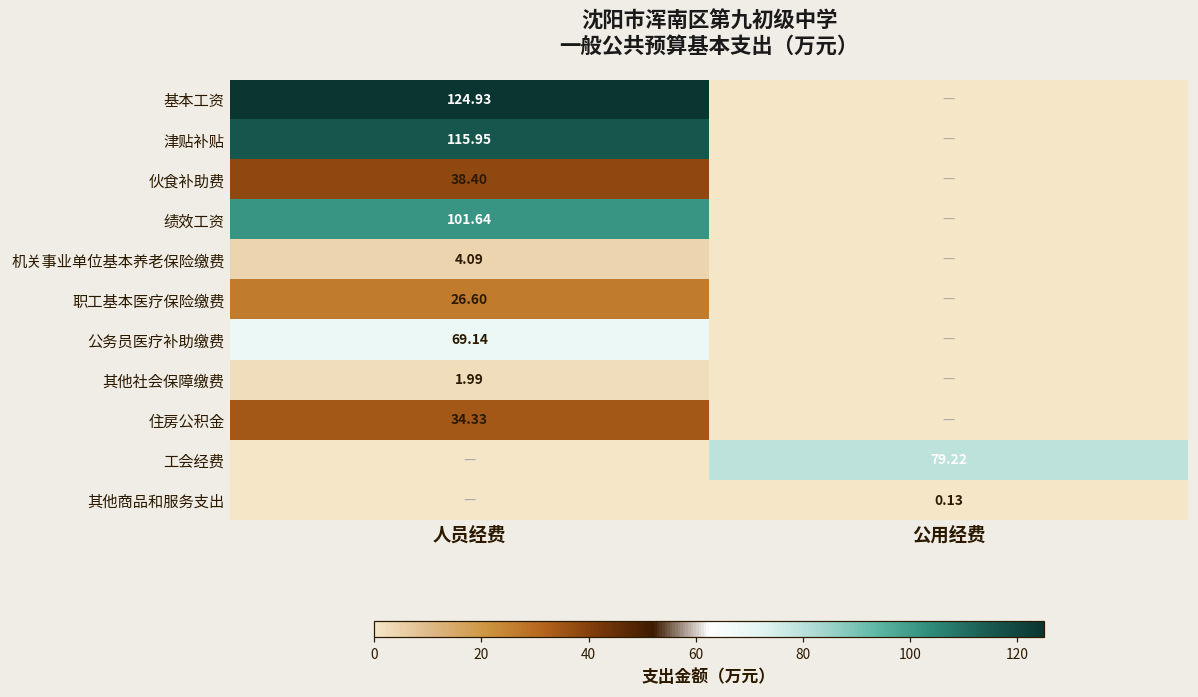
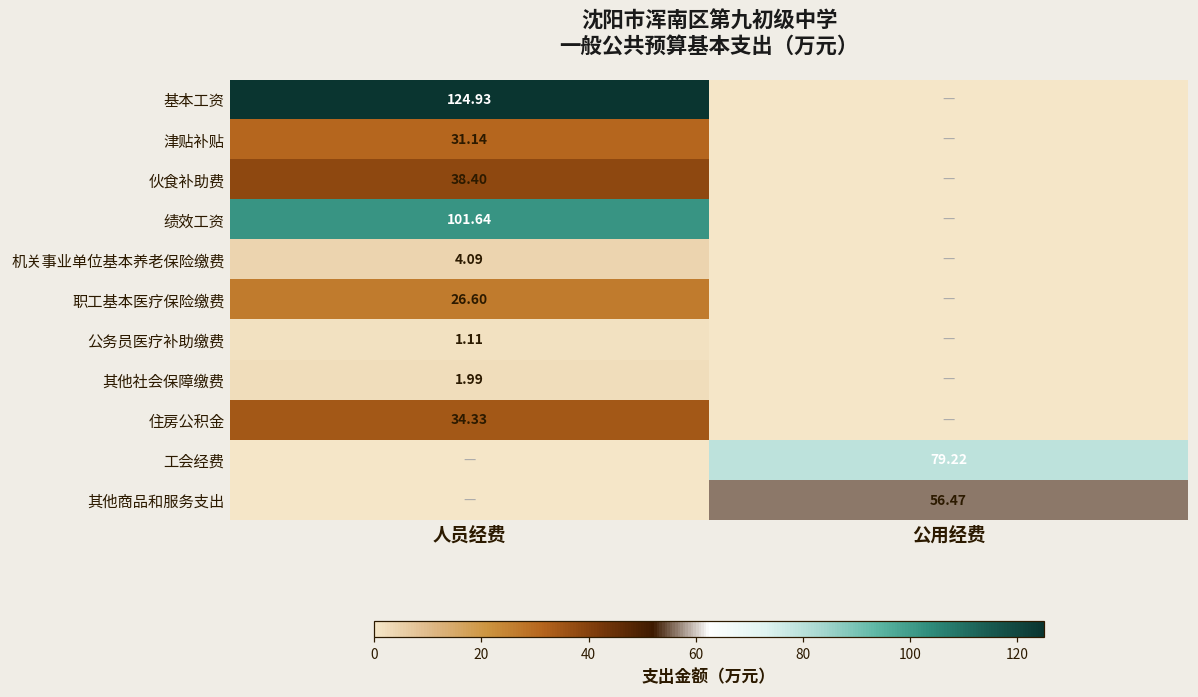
津贴补贴, 人员经费: 115.95 -> 31.14
公务员医疗补助缴费, 人员经费: 69.14 -> 1.11
其他商品和服务支出, 公用经费: 0.13 -> 56.47
